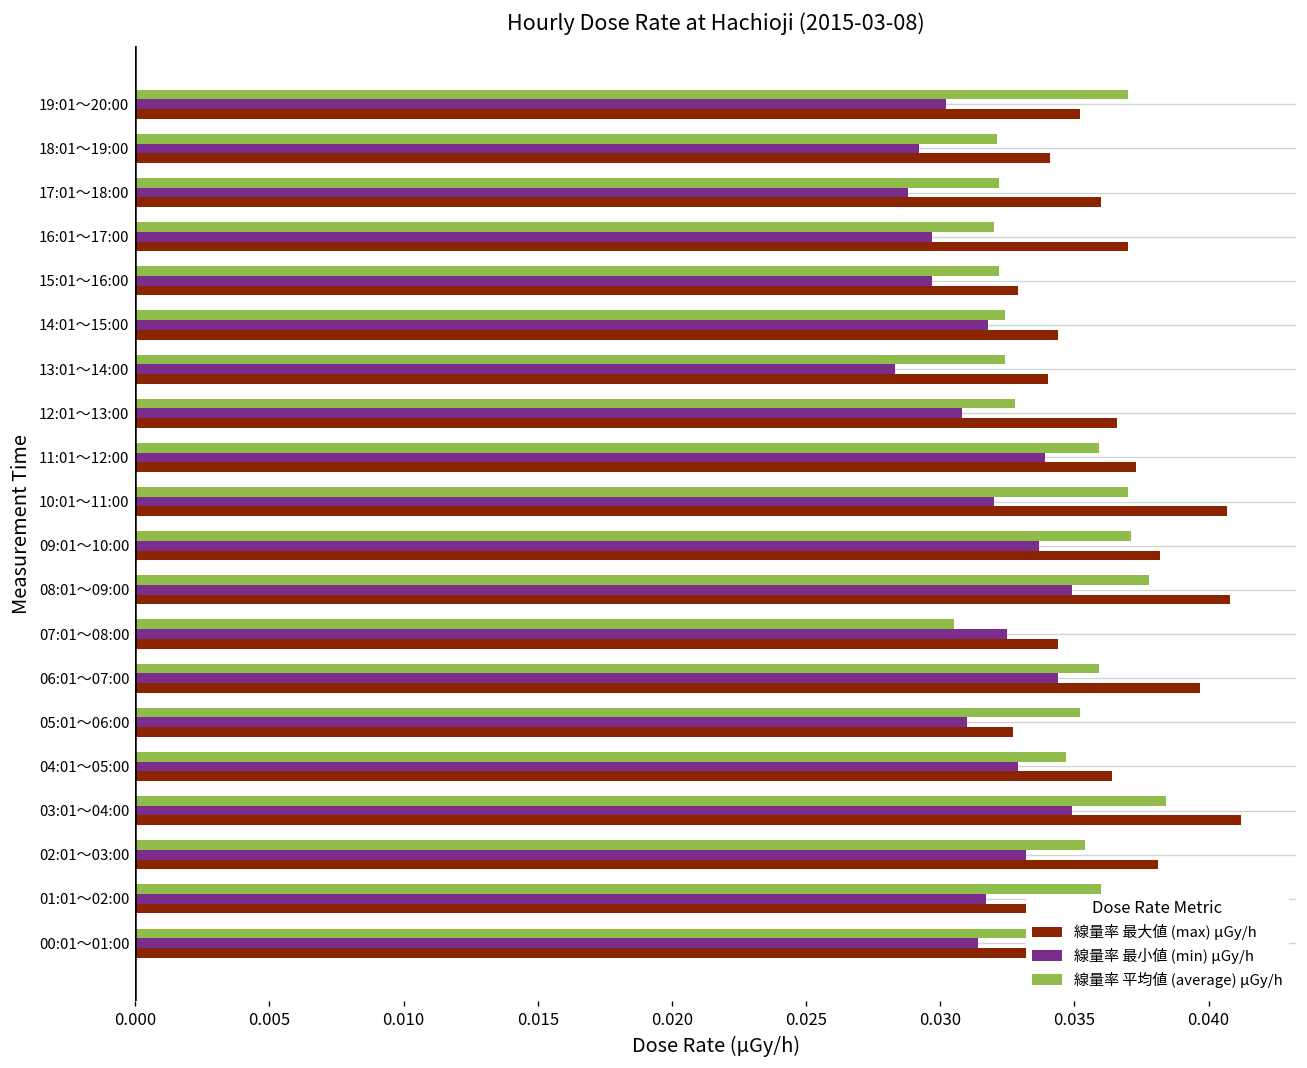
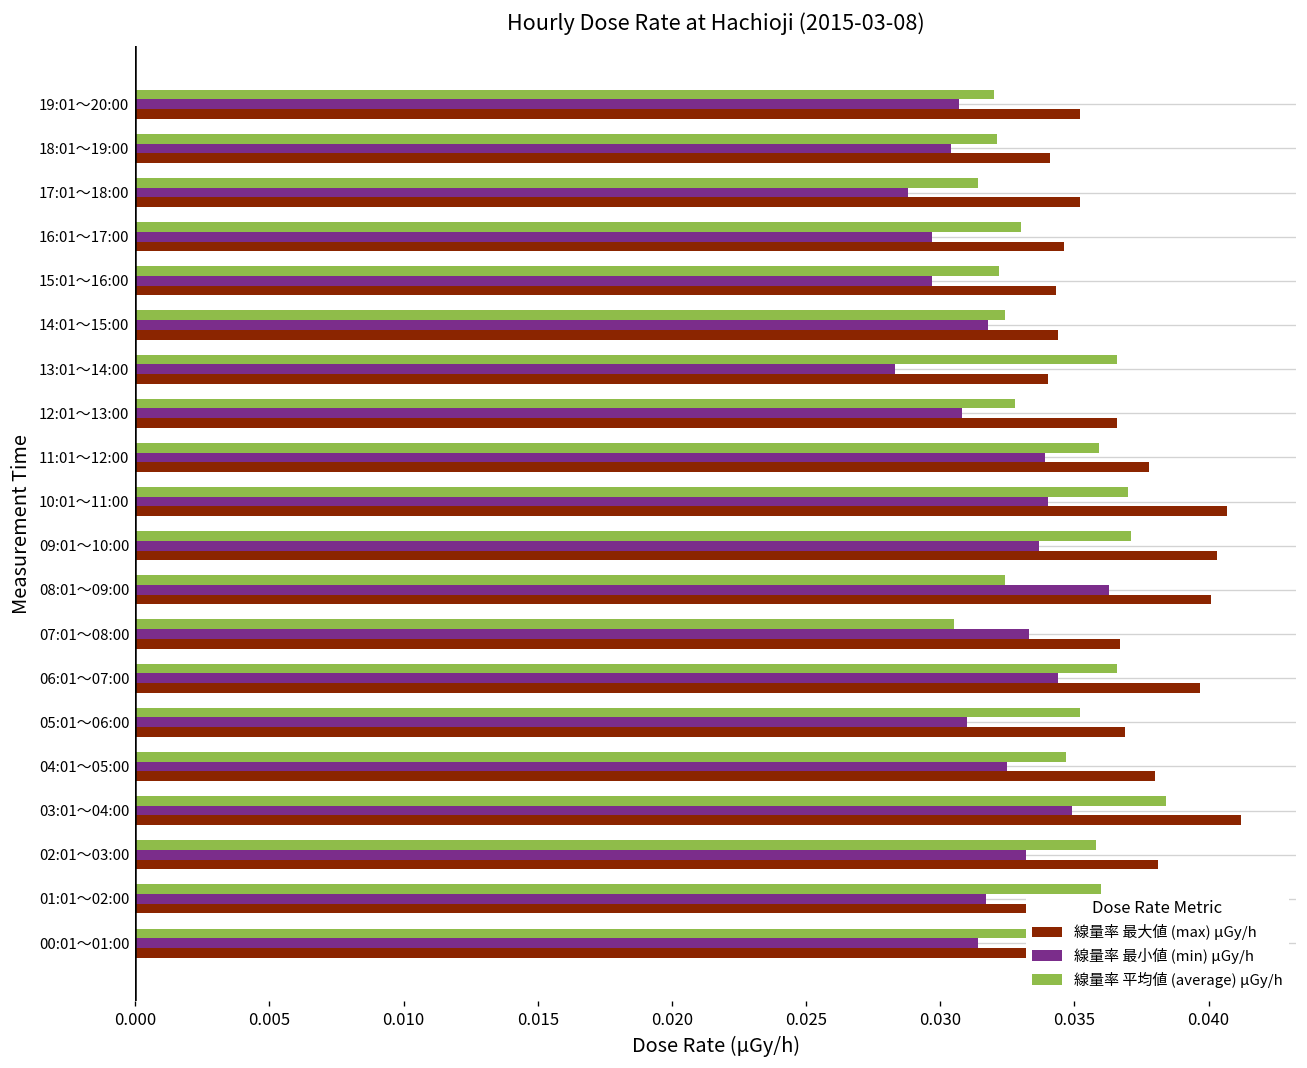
線量率 平均値 (average) μGy/h, 19:01～20:00: 0.037 -> 0.032
線量率 最小値 (min) μGy/h, 19:01～20:00: 0.0302 -> 0.0307
線量率 最小値 (min) μGy/h, 18:01～19:00: 0.0292 -> 0.0304
線量率 平均値 (average) μGy/h, 17:01～18:00: 0.0322 -> 0.0314
線量率 最大値 (max) μGy/h, 17:01～18:00: 0.0360 -> 0.0352
線量率 平均値 (average) μGy/h, 16:01～17:00: 0.032 -> 0.033
線量率 最大値 (max) μGy/h, 16:01～17:00: 0.0370 -> 0.0346
線量率 最大値 (max) μGy/h, 15:01～16:00: 0.0329 -> 0.0343
線量率 平均値 (average) μGy/h, 13:01～14:00: 0.0324 -> 0.0366
線量率 最大値 (max) μGy/h, 11:01～12:00: 0.0373 -> 0.0378
線量率 最小値 (min) μGy/h, 10:01～11:00: 0.032 -> 0.034
線量率 最大値 (max) μGy/h, 09:01～10:00: 0.0382 -> 0.0403
線量率 平均値 (average) μGy/h, 08:01～09:00: 0.0378 -> 0.0324
線量率 最小値 (min) μGy/h, 08:01～09:00: 0.0349 -> 0.0363
線量率 最大値 (max) μGy/h, 08:01～09:00: 0.0408 -> 0.0401
線量率 最小値 (min) μGy/h, 07:01～08:00: 0.0325 -> 0.0333
線量率 最大値 (max) μGy/h, 07:01～08:00: 0.0344 -> 0.0367
線量率 平均値 (average) μGy/h, 06:01～07:00: 0.0359 -> 0.0366
線量率 最大値 (max) μGy/h, 05:01～06:00: 0.0327 -> 0.0369
線量率 最小値 (min) μGy/h, 04:01～05:00: 0.0329 -> 0.0325
線量率 最大値 (max) μGy/h, 04:01～05:00: 0.0364 -> 0.0380
線量率 平均値 (average) μGy/h, 02:01～03:00: 0.0354 -> 0.0358
